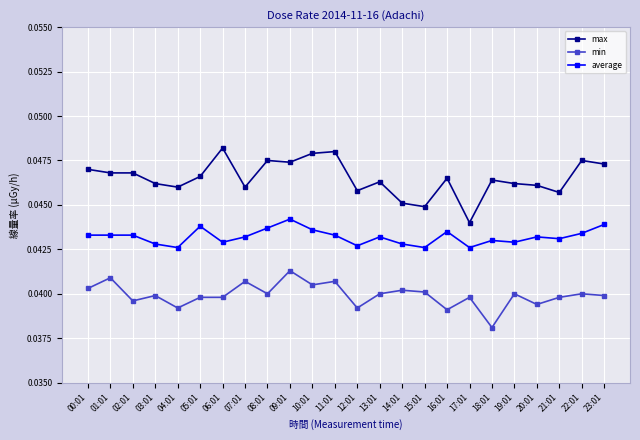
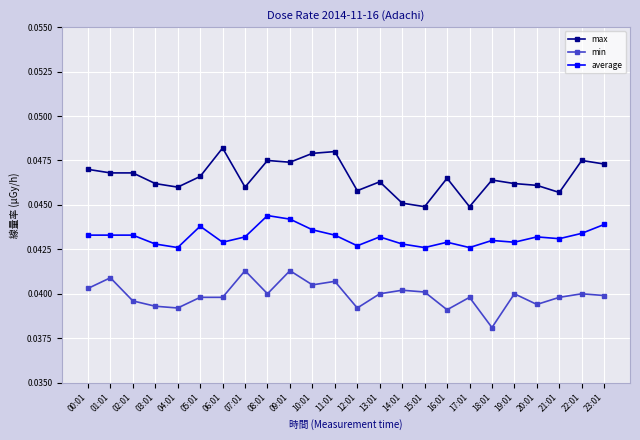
min, 03:01: 0.0399 -> 0.0393
min, 07:01: 0.0407 -> 0.0413
average, 08:01: 0.0437 -> 0.0444
average, 16:01: 0.0435 -> 0.0429
max, 17:01: 0.0440 -> 0.0449
